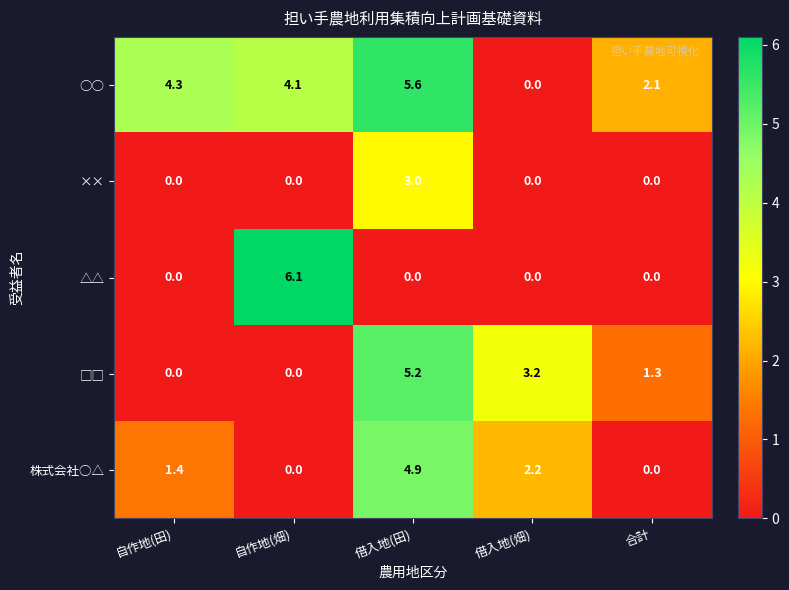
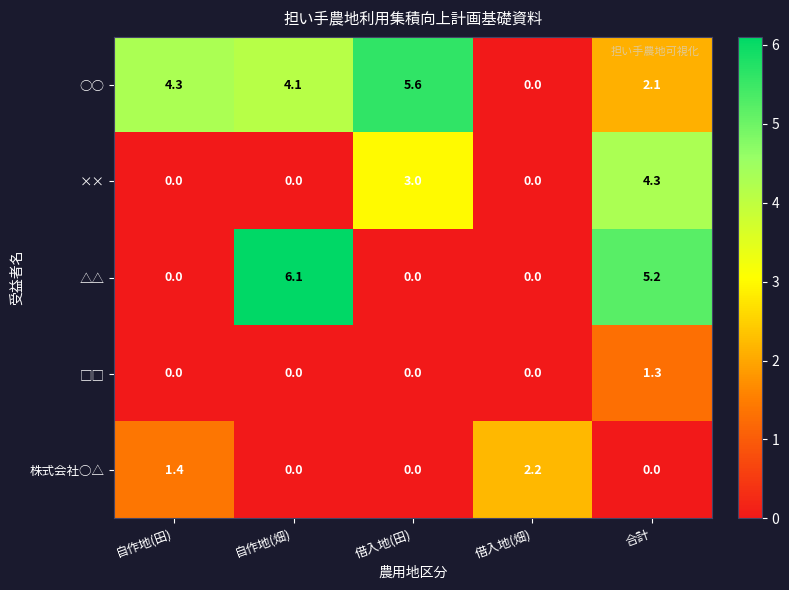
××, 合計: 0.0 -> 4.3
△△, 合計: 0.0 -> 5.2
□□, 借入地(田): 5.2 -> 0.0
□□, 借入地(畑): 3.2 -> 0.0
株式会社○△, 借入地(田): 4.9 -> 0.0
